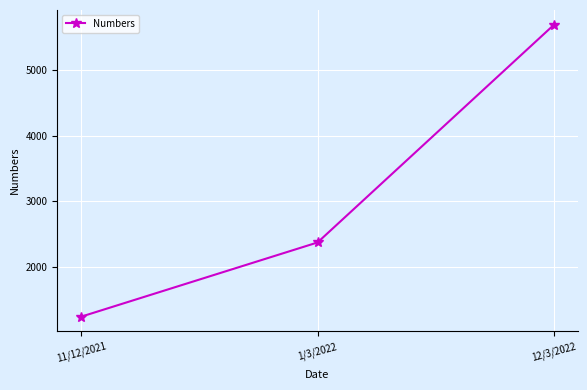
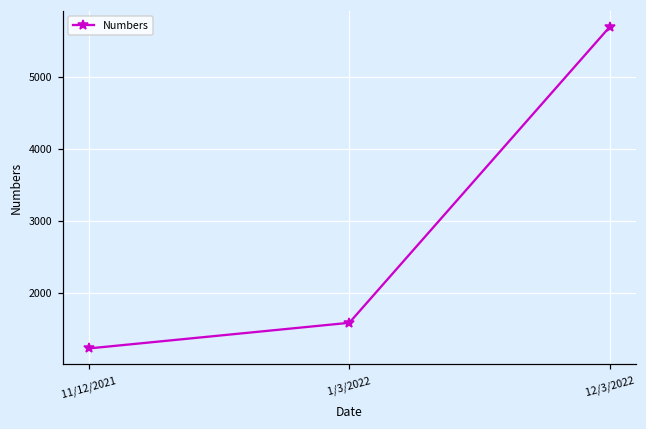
1/3/2022: 2400 -> 1600
